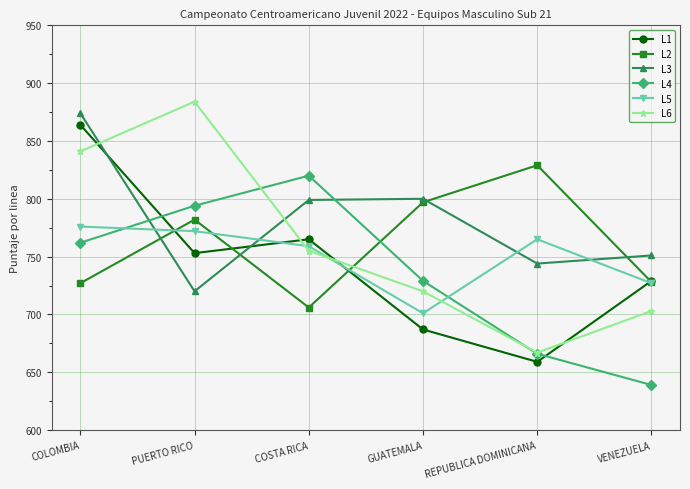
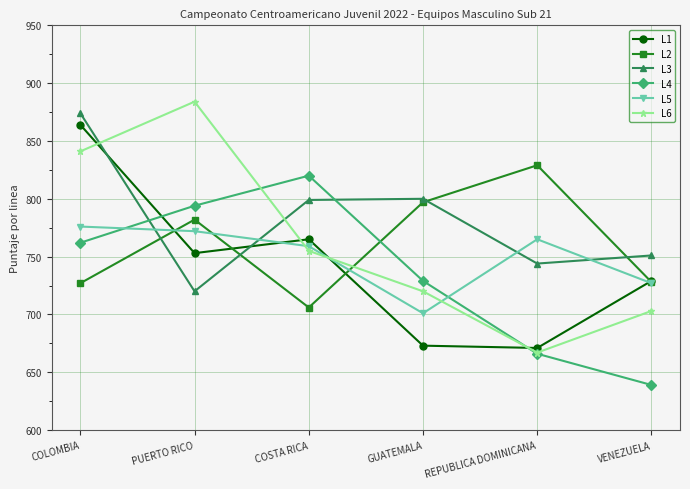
L1, GUATEMALA: 687 -> 673
L1, REPUBLICA DOMINICANA: 659 -> 671
